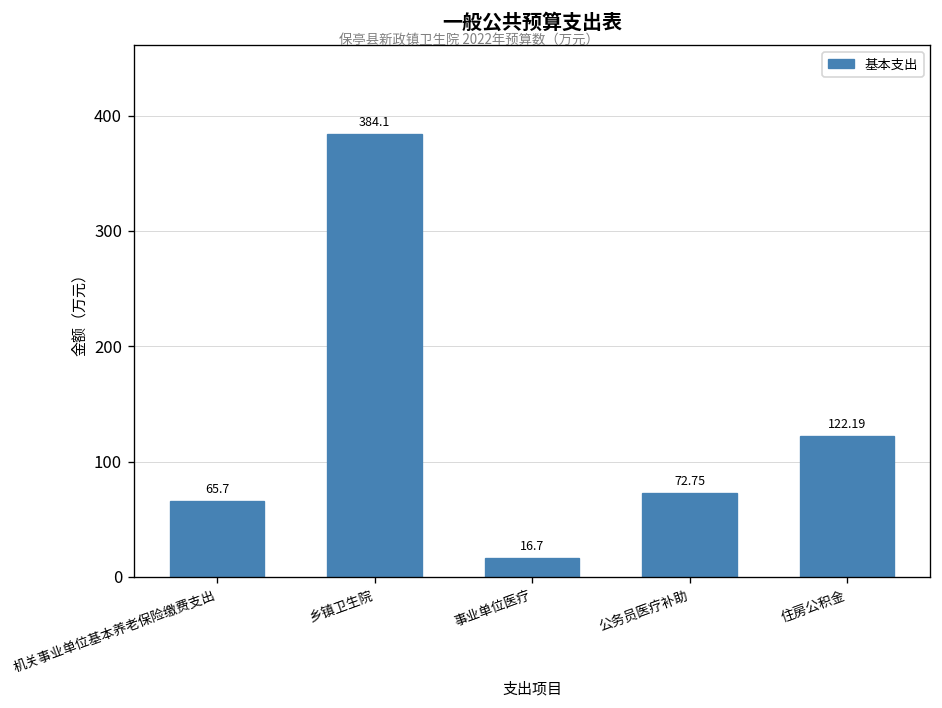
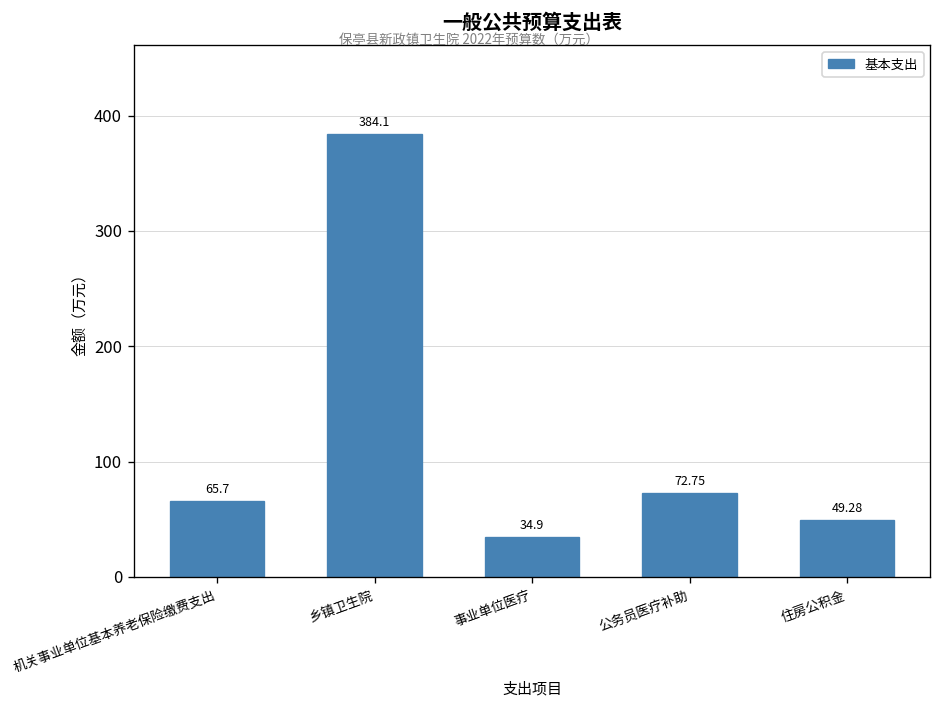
事业单位医疗: 16.7 -> 34.9
住房公积金: 122.19 -> 49.28
